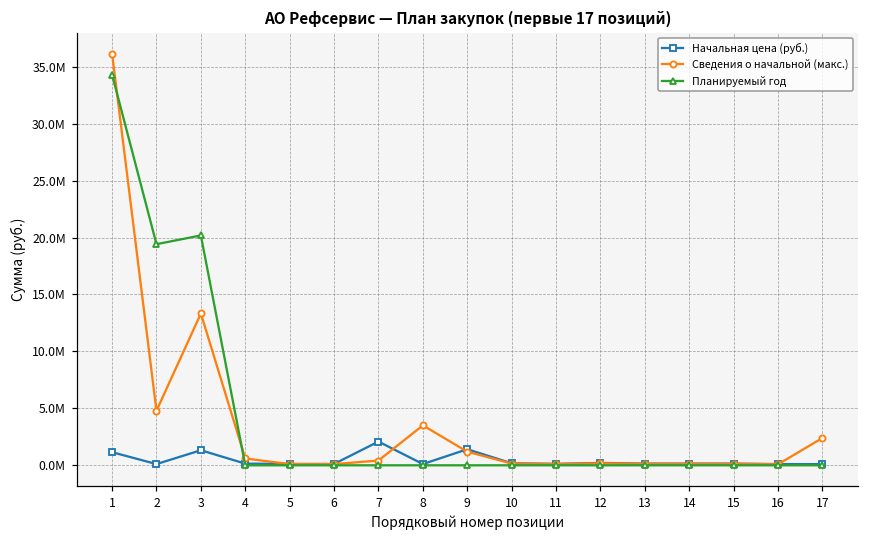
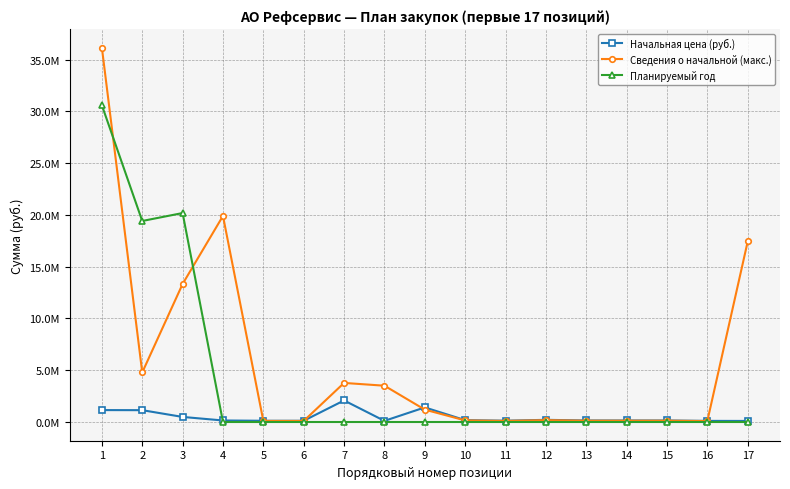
Планируемый год, 1: 34300000 -> 30600000
Начальная цена (руб.), 2: 100000 -> 1100000
Начальная цена (руб.), 3: 1300000 -> 500000
Сведения о начальной (макс.), 4: 600000 -> 19900000
Сведения о начальной (макс.), 7: 400000 -> 3800000
Сведения о начальной (макс.), 17: 2400000 -> 17400000
